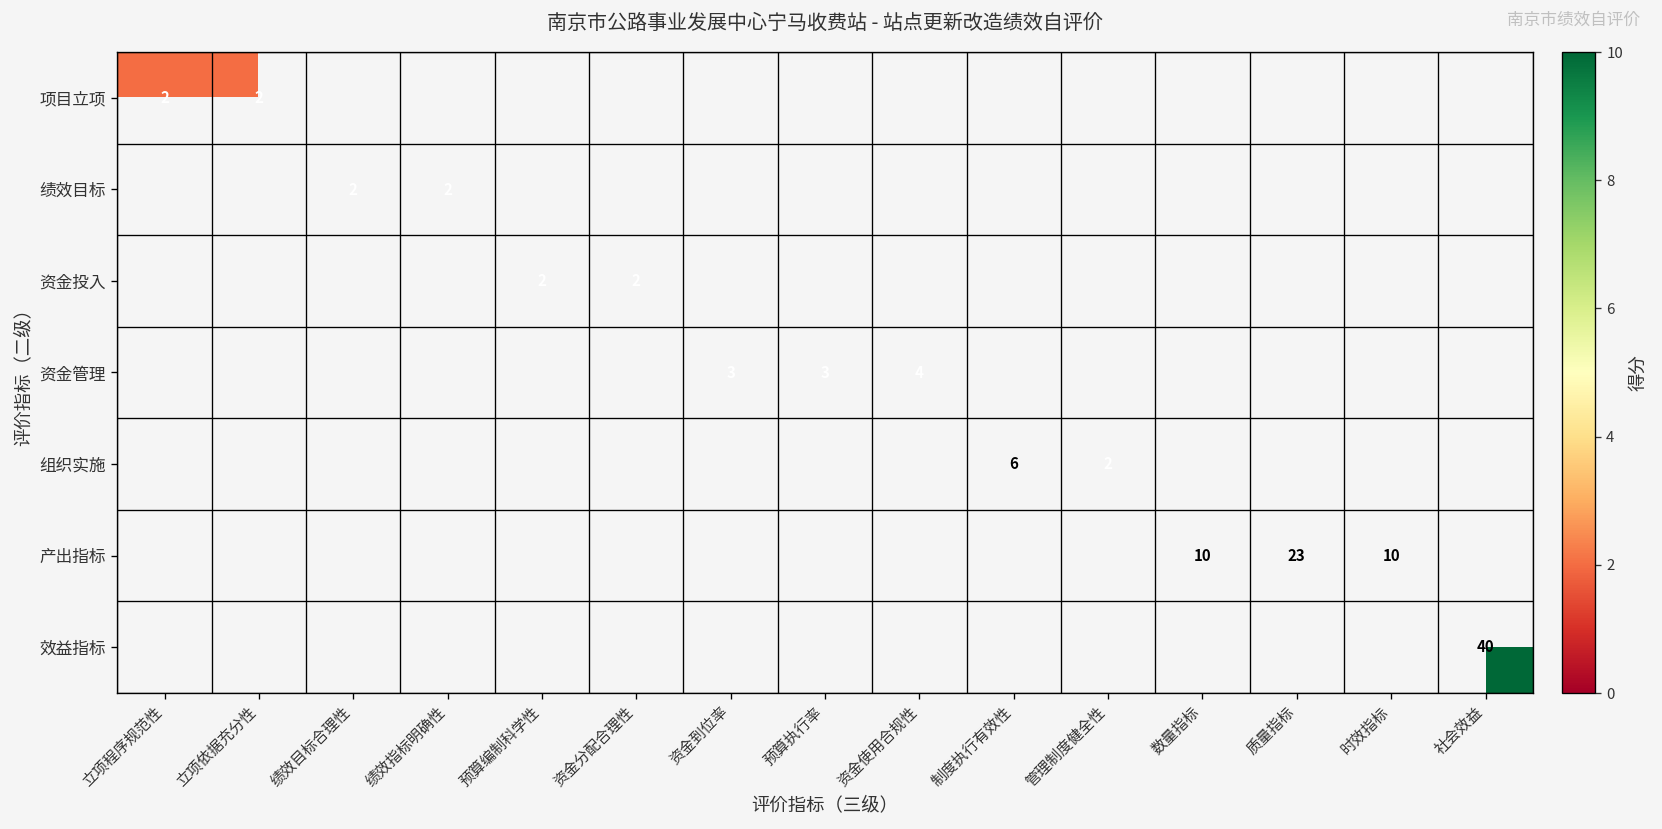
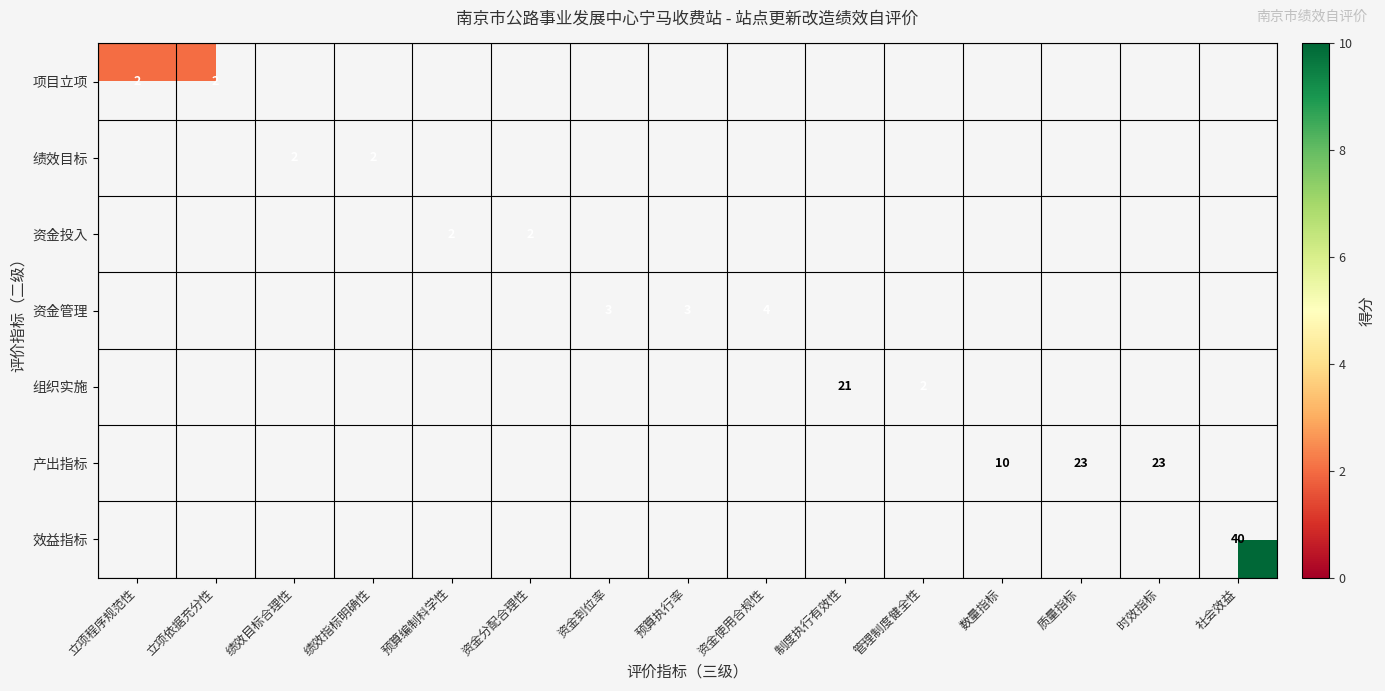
组织实施, 制度执行有效性: 6 -> 21
产出指标, 时效指标: 10 -> 23
